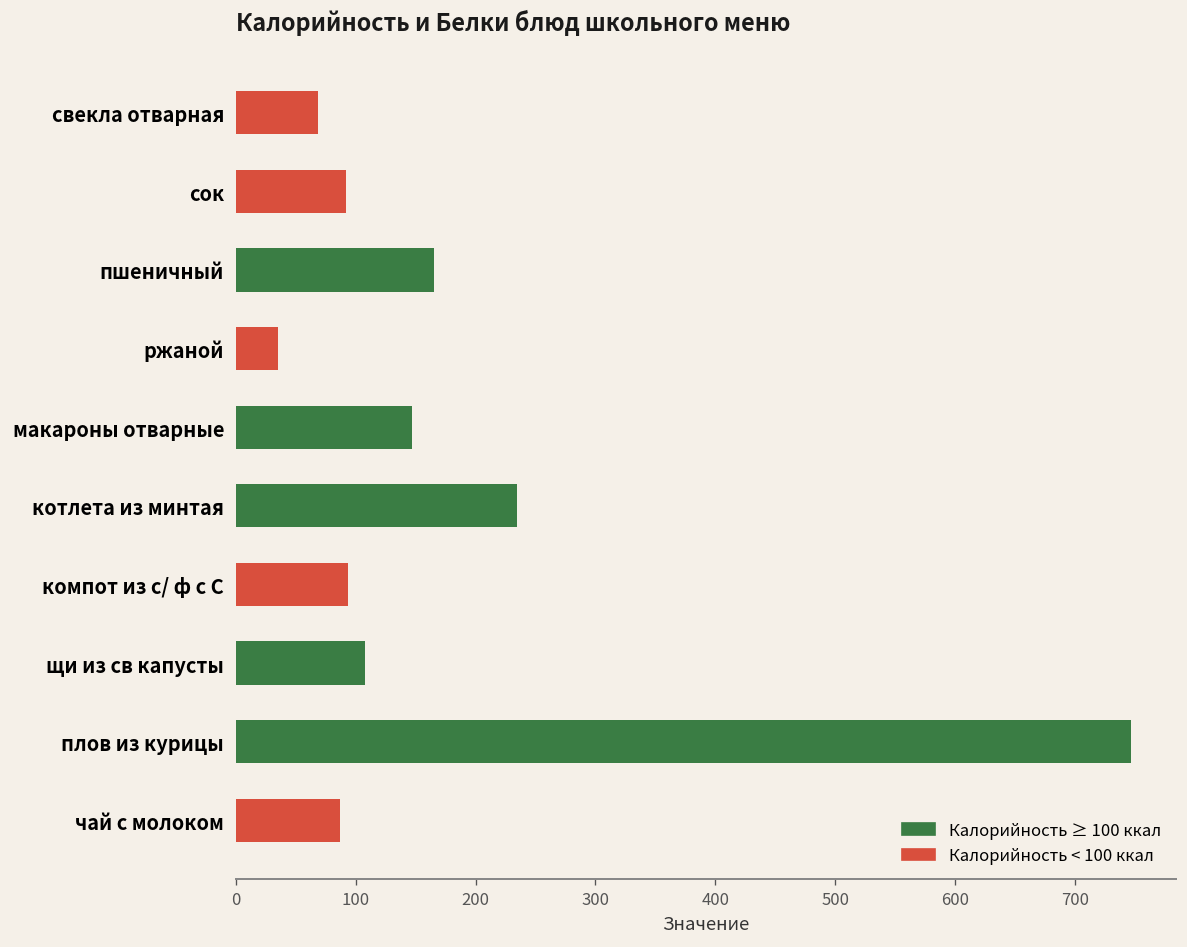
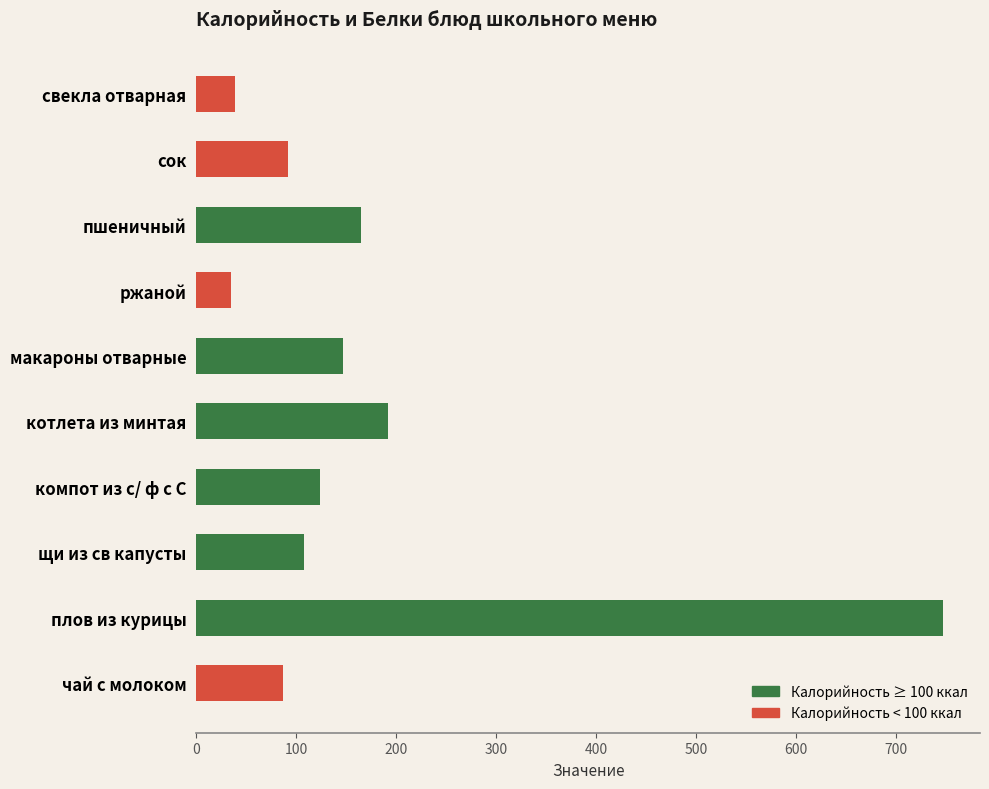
свекла отварная: 70 -> 40
котлета из минтая: 240 -> 190
компот из с/ ф с С: 90 -> 120
